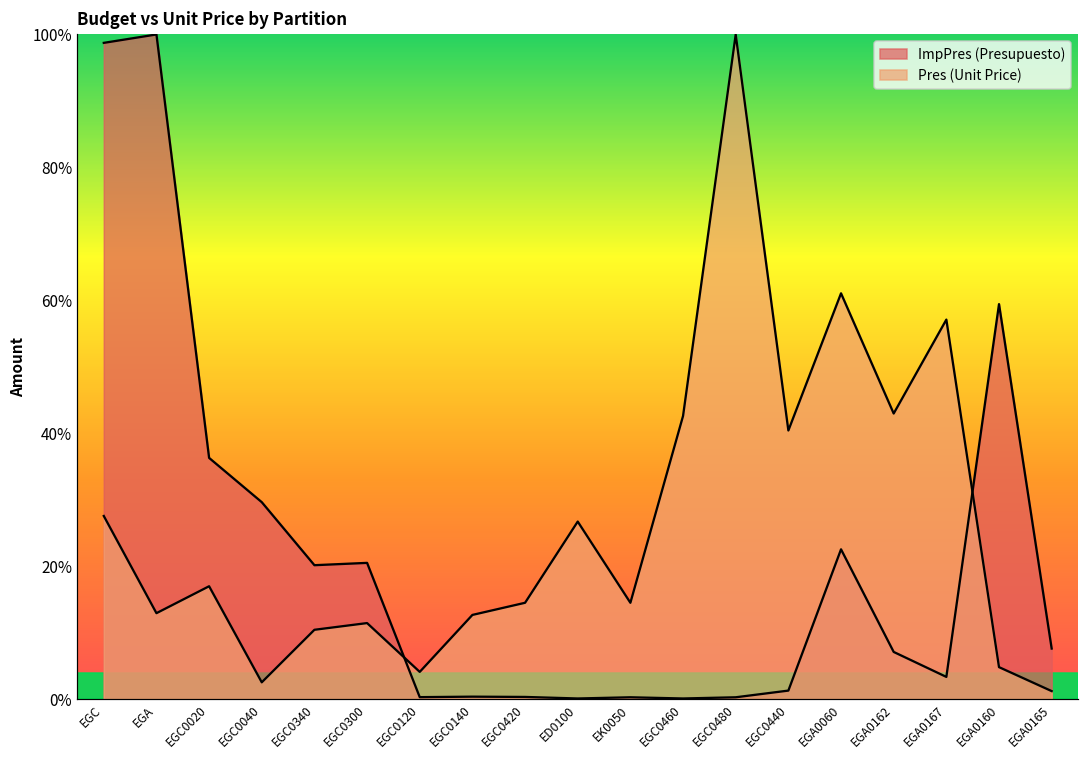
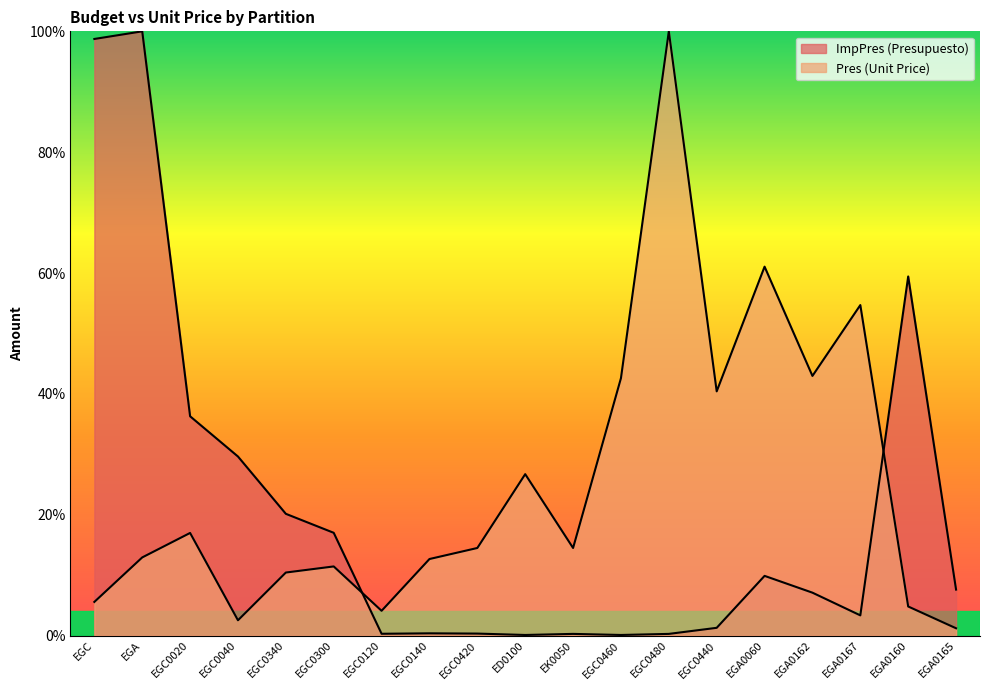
Pres (Unit Price), EGC: 28% -> 6%
ImpPres (Presupuesto), EGC0300: 20% -> 17%
ImpPres (Presupuesto), EGA0060: 23% -> 10%
Pres (Unit Price), EGA0167: 57% -> 55%
